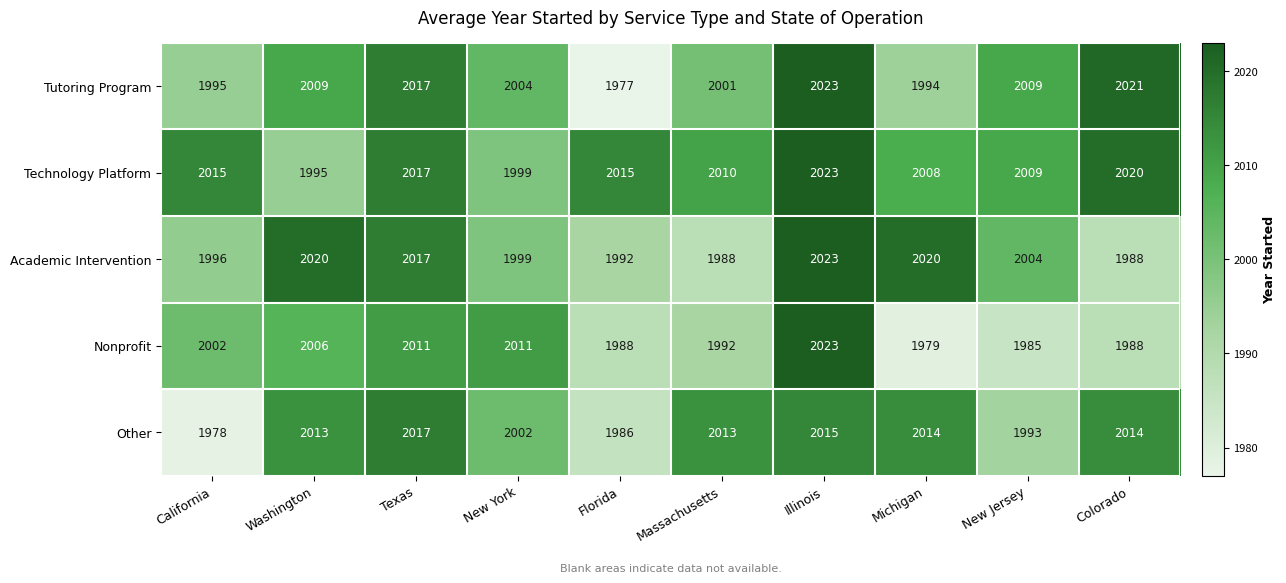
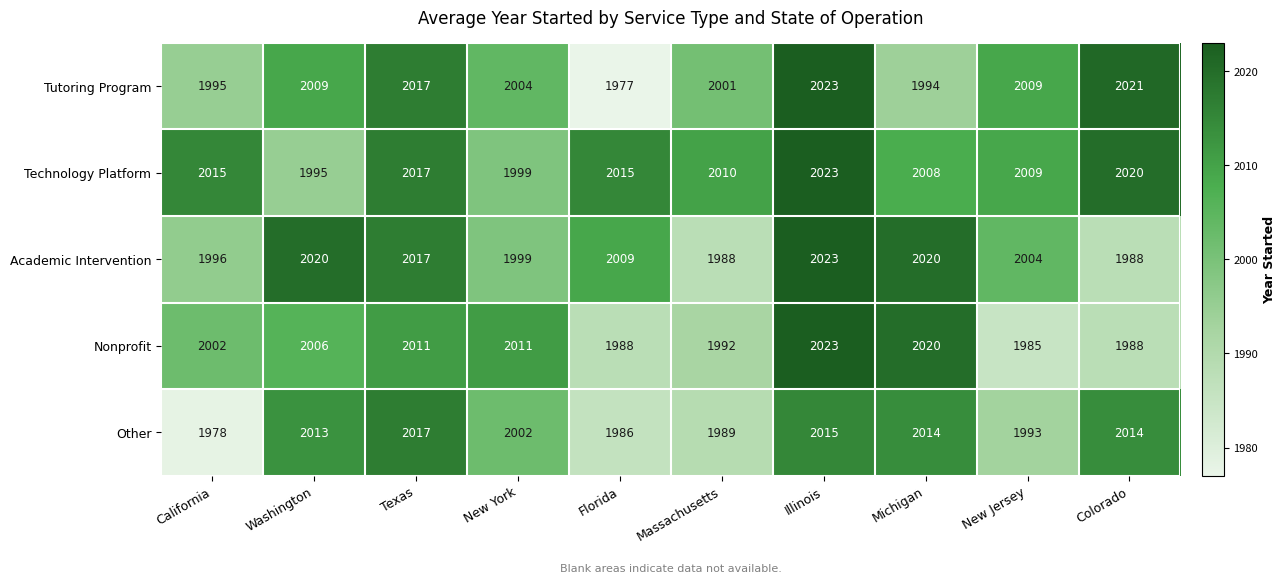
Academic Intervention, Florida: 1992 -> 2009
Nonprofit, Michigan: 1979 -> 2020
Other, Massachusetts: 2013 -> 1989
